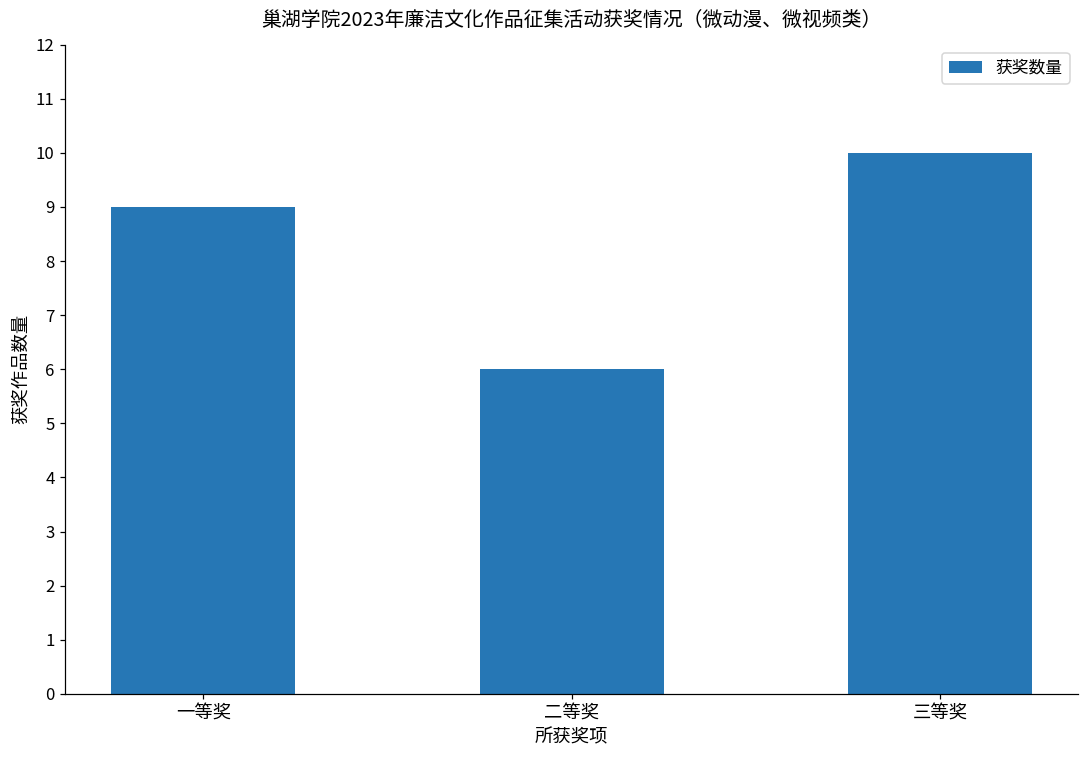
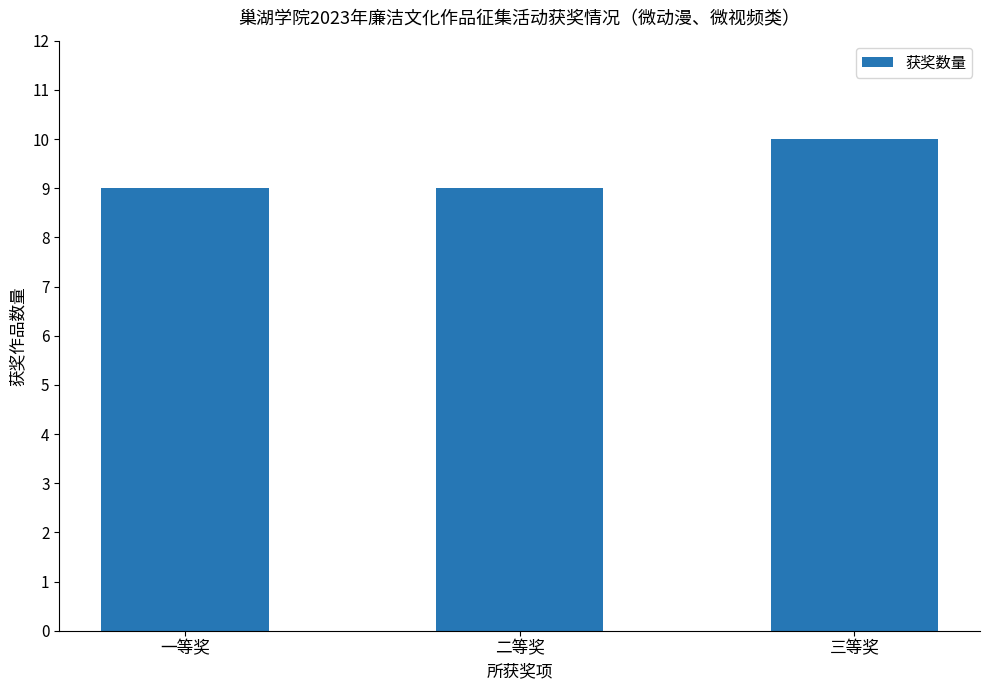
二等奖: 6 -> 9
